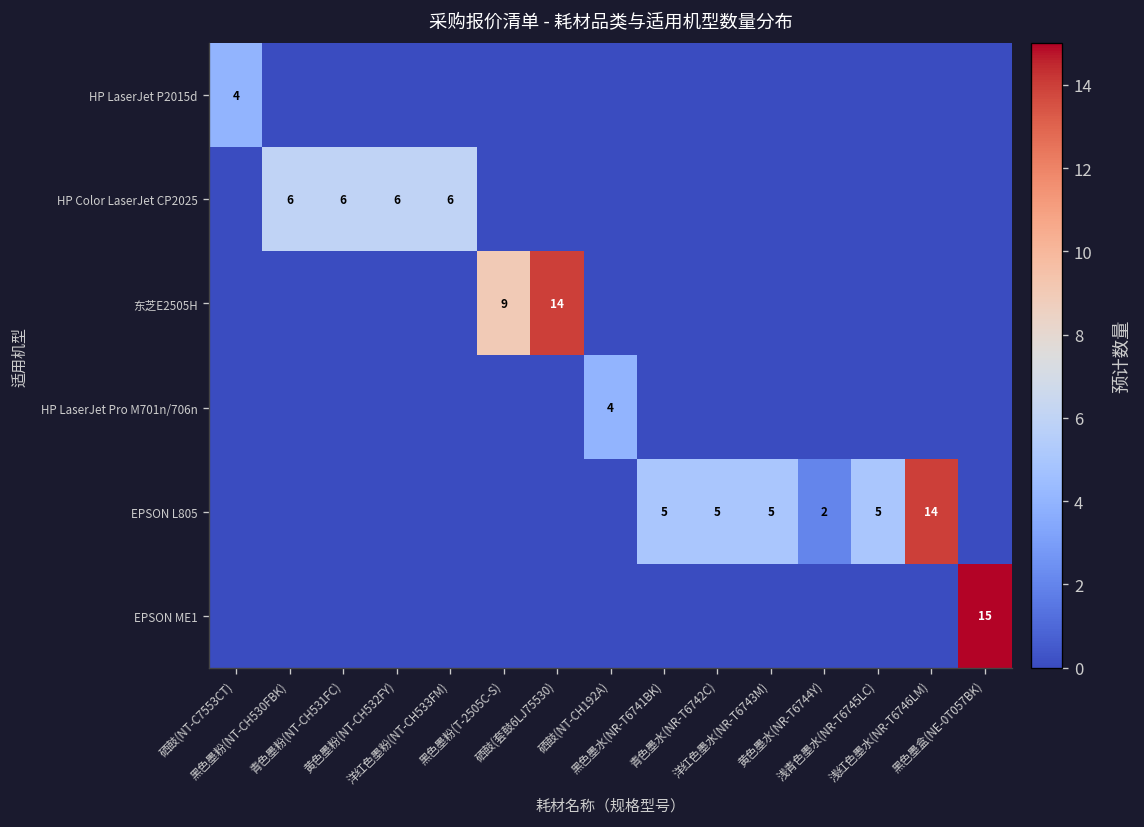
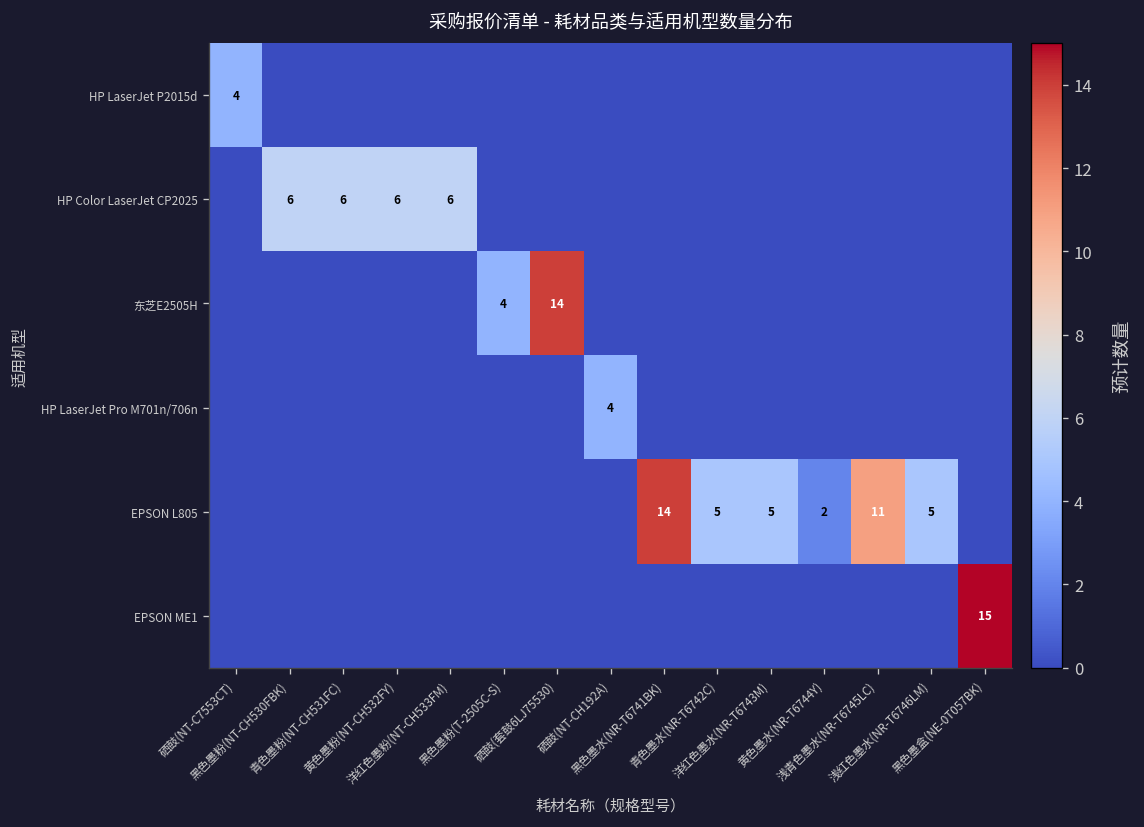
东芝E2505H, 黑色墨粉(T-2505C-S): 9 -> 4
EPSON L805, 黑色墨水(NR-T6741BK): 5 -> 14
EPSON L805, 浅青色墨水(NR-T6745LC): 5 -> 11
EPSON L805, 浅红色墨水(NR-T6746LM): 14 -> 5
